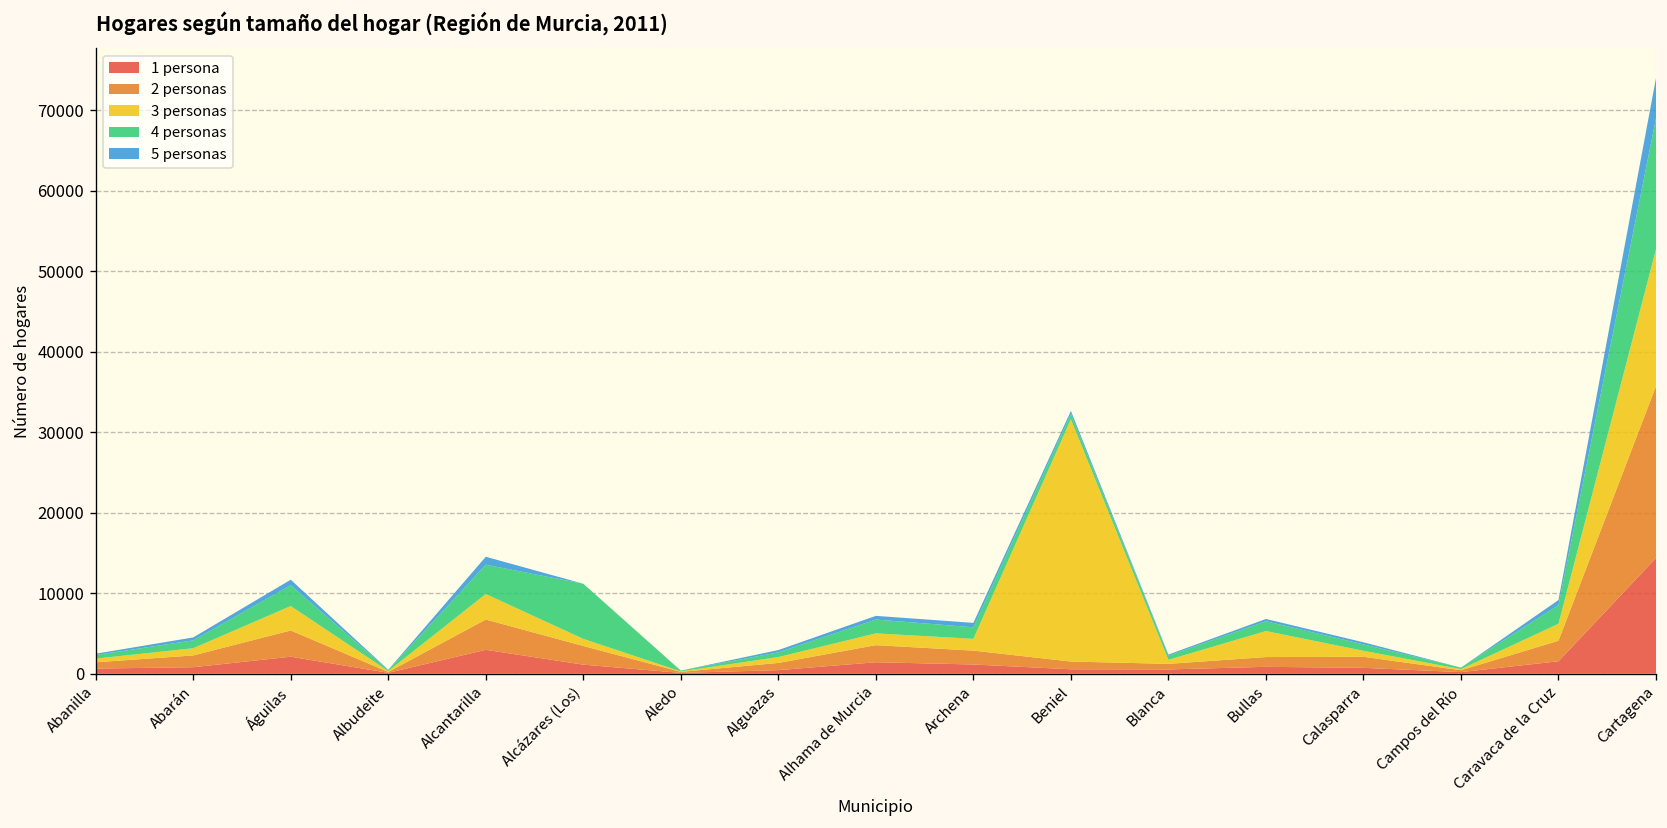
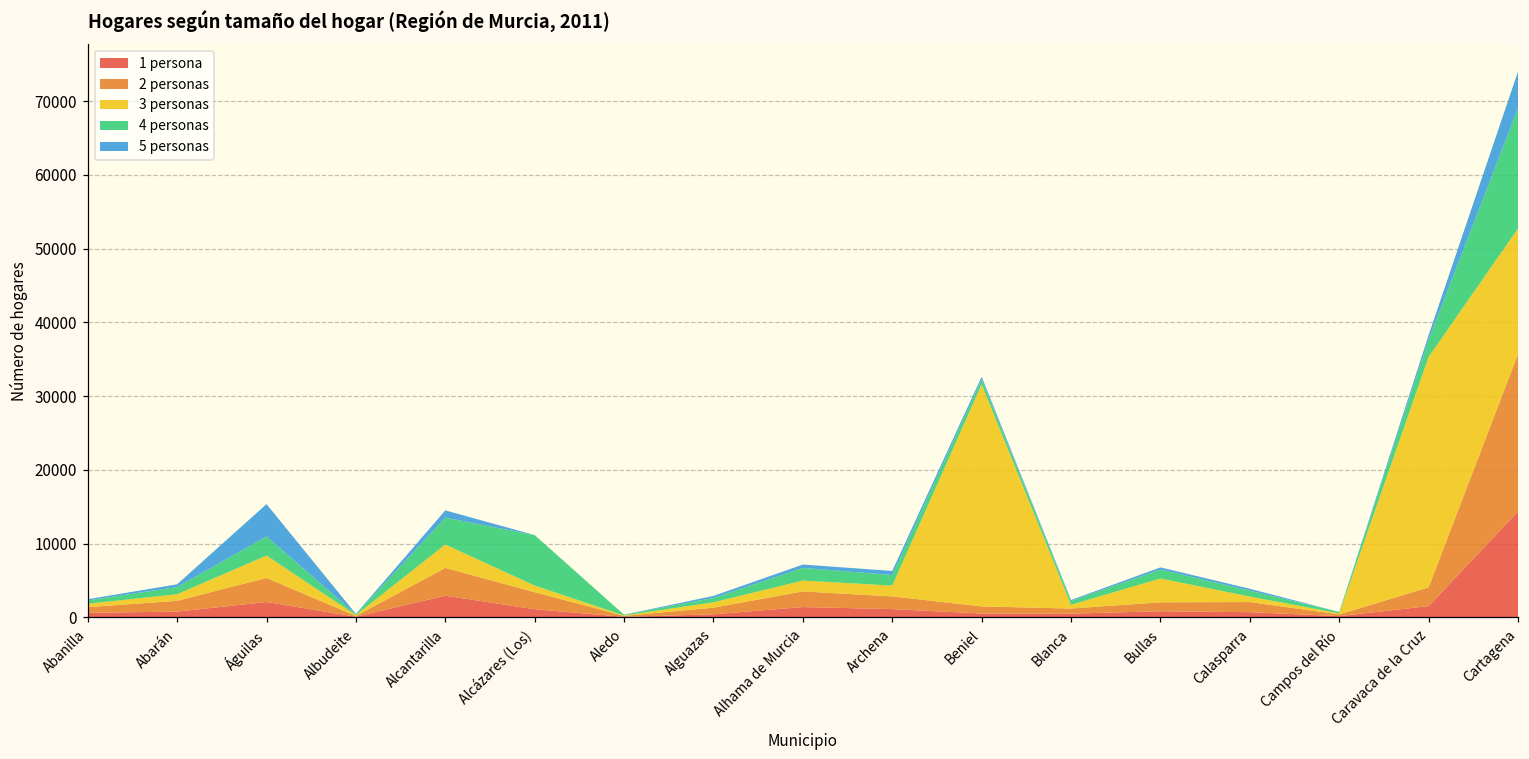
5 personas, Águilas: 1000 -> 4000
3 personas, Caravaca de la Cruz: 2000 -> 31000
